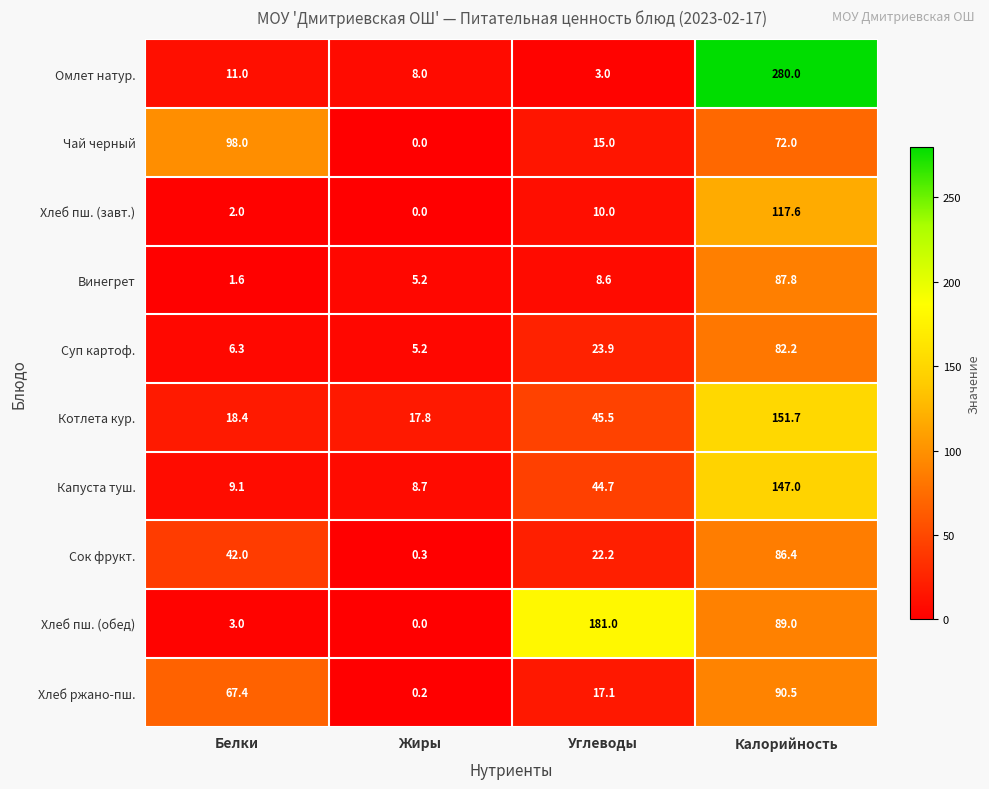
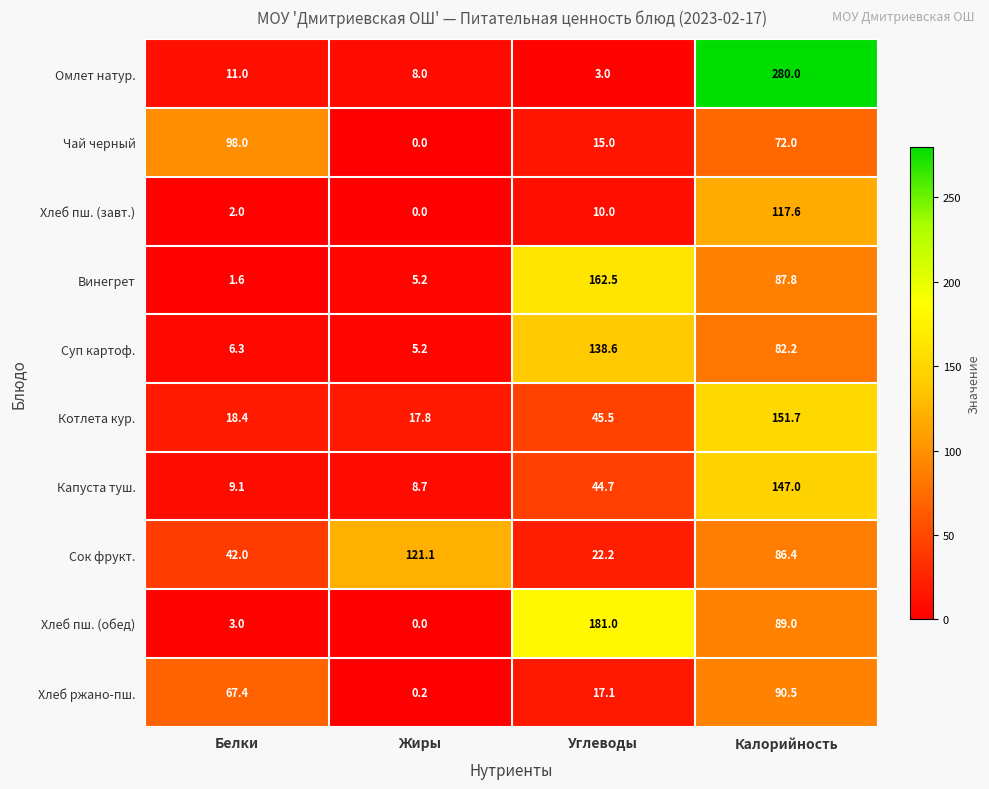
Винегрет, Углеводы: 8.6 -> 162.5
Суп картоф., Углеводы: 23.9 -> 138.6
Сок фрукт., Жиры: 0.3 -> 121.1
